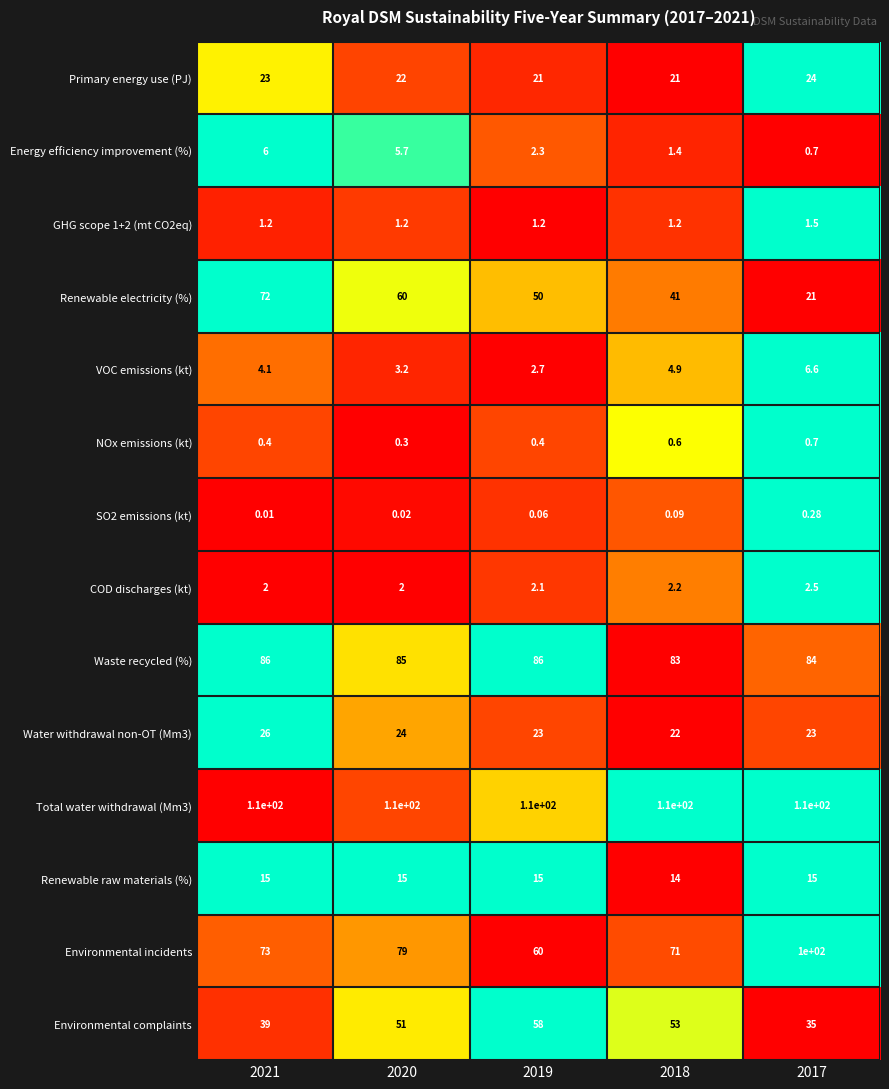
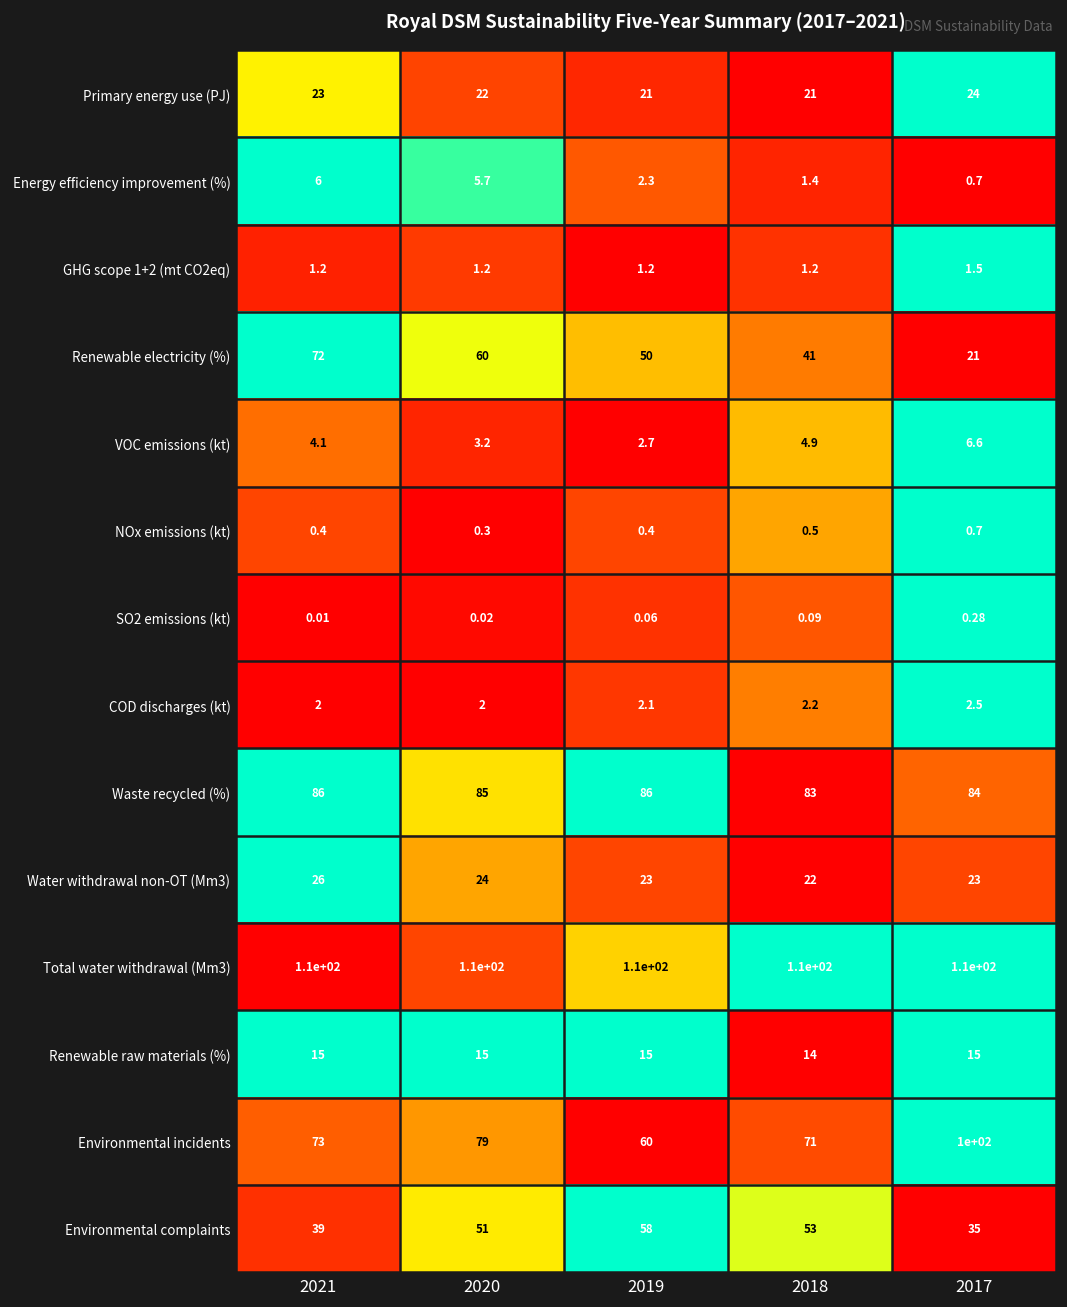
NOx emissions (kt), 2018: 0.6 -> 0.5
